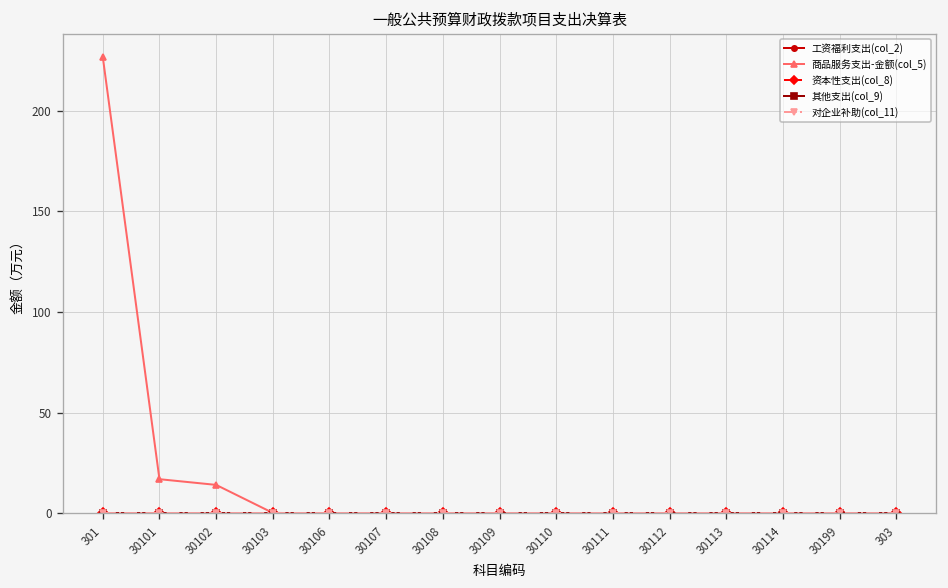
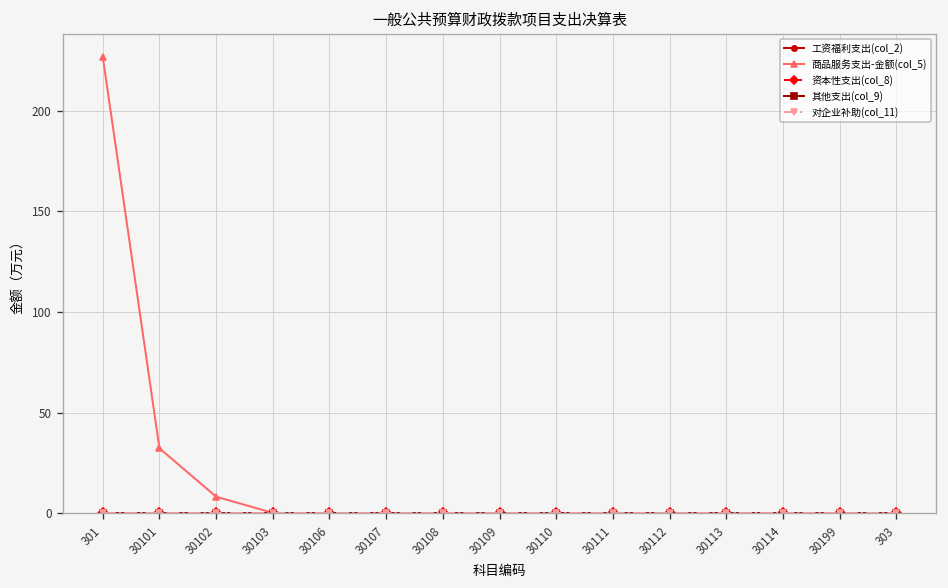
商品服务支出-金额(col_5), 30101: 17 -> 32
商品服务支出-金额(col_5), 30102: 14 -> 8
